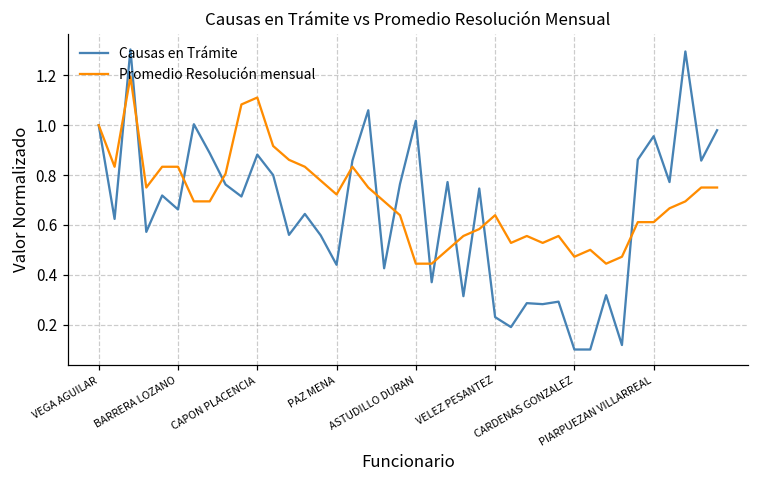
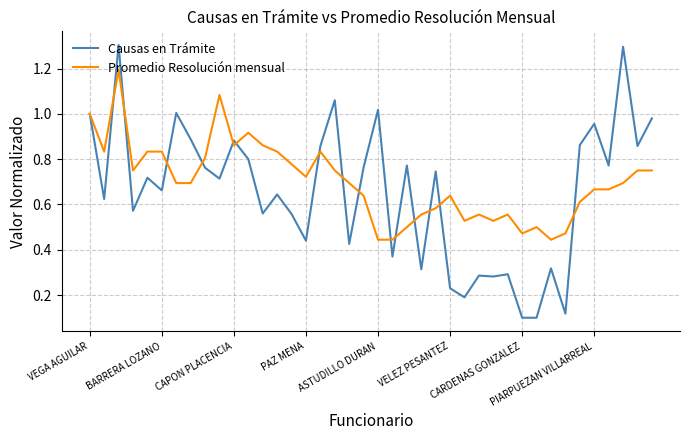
Promedio Resolución mensual, CAPON PLACENCIA: 1.11 -> 0.86
Promedio Resolución mensual, PIARPUEZAN VILLARREAL: 0.61 -> 0.67
